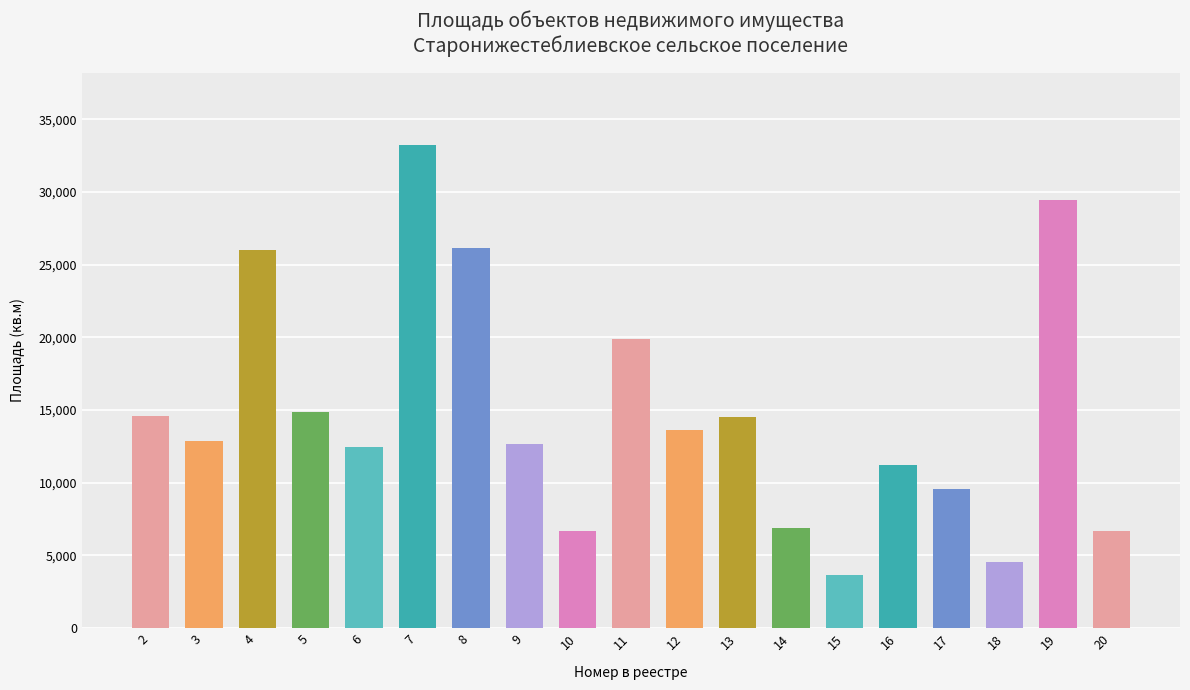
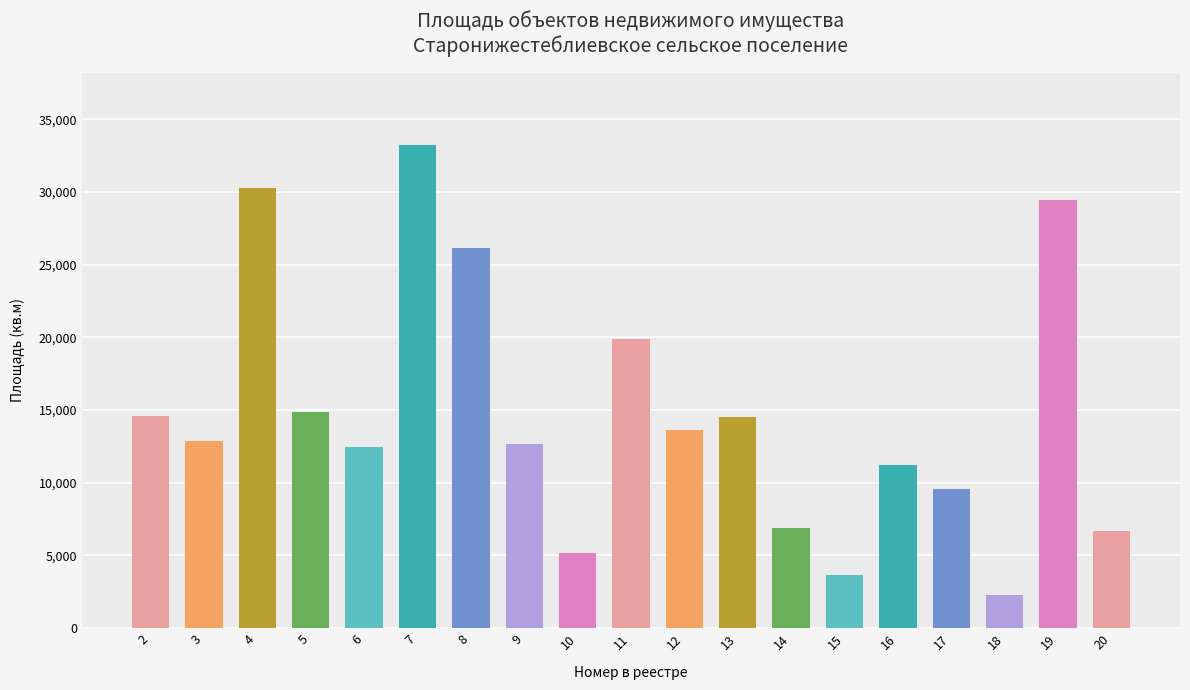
4: 26,000 -> 30,300
10: 6,700 -> 5,200
18: 4,600 -> 2,300
